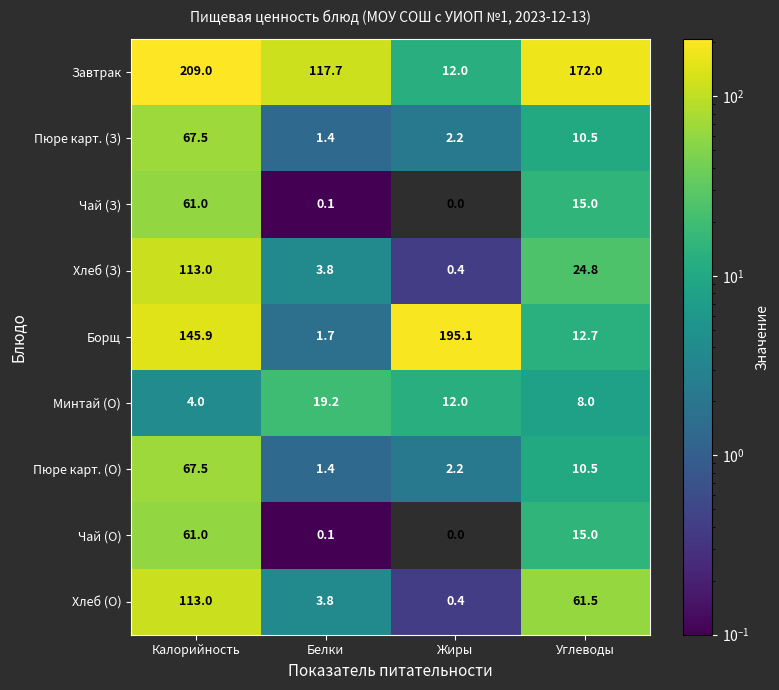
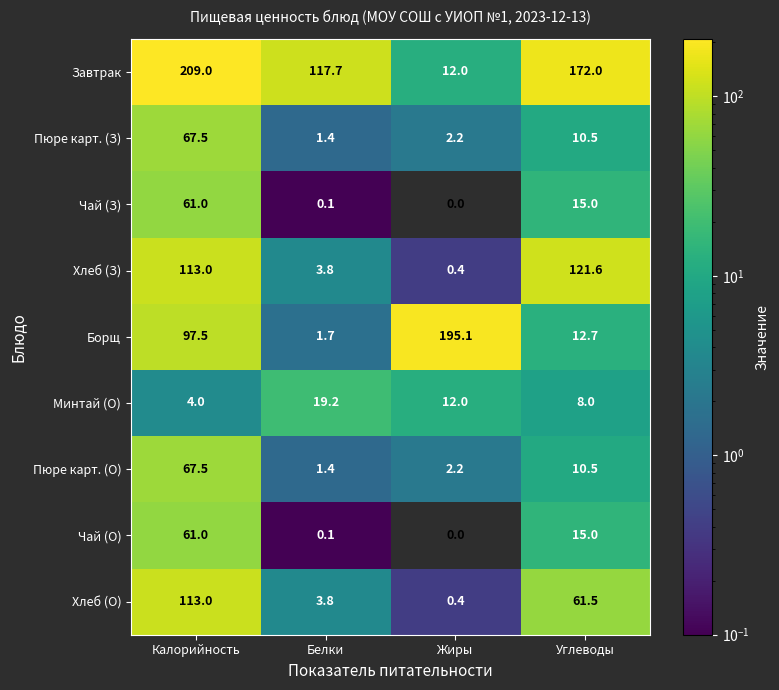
Хлеб (З), Углеводы: 24.8 -> 121.6
Борщ, Калорийность: 145.9 -> 97.5
